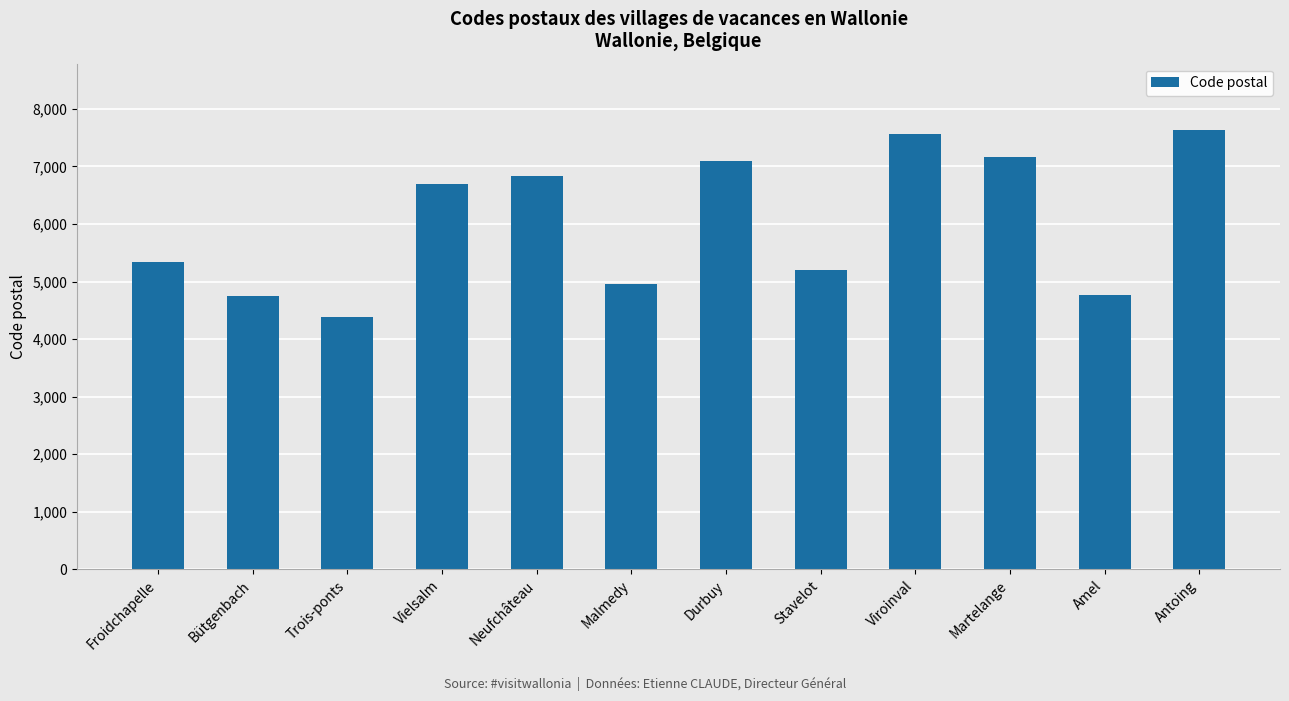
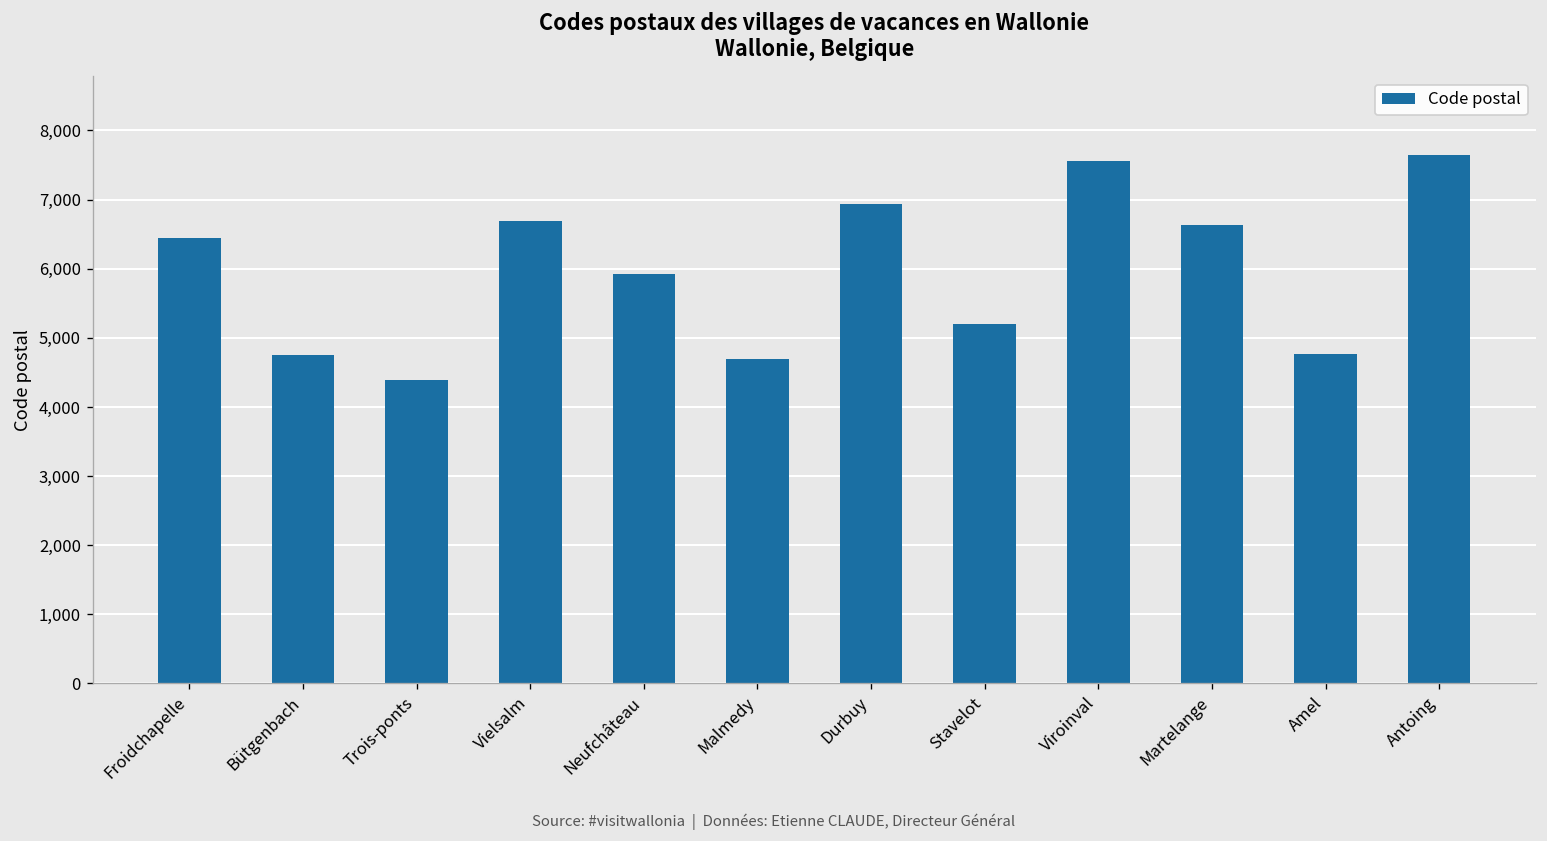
Froidchapelle: 5,300 -> 6,400
Neufchâteau: 6,800 -> 5,900
Malmedy: 5,000 -> 4,700
Durbuy: 7,100 -> 6,900
Martelange: 7,200 -> 6,600
